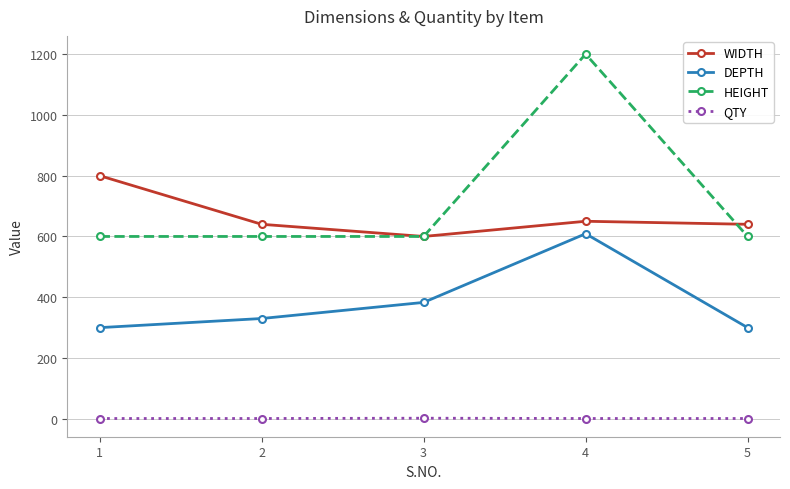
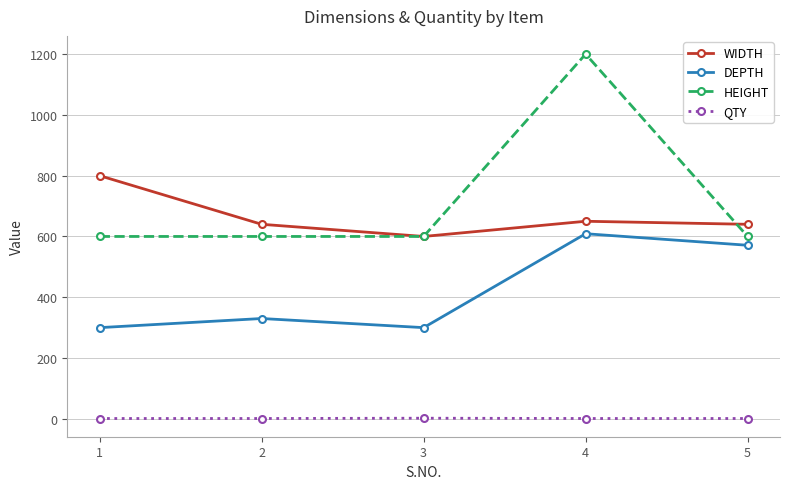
DEPTH, 3: 380 -> 300
DEPTH, 5: 300 -> 570
